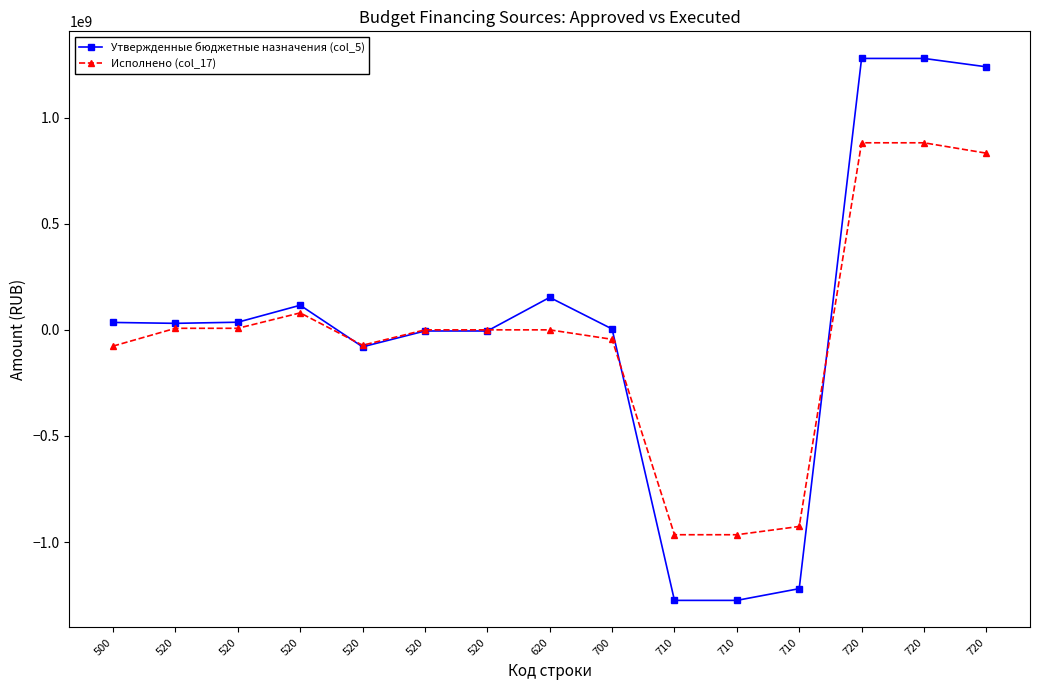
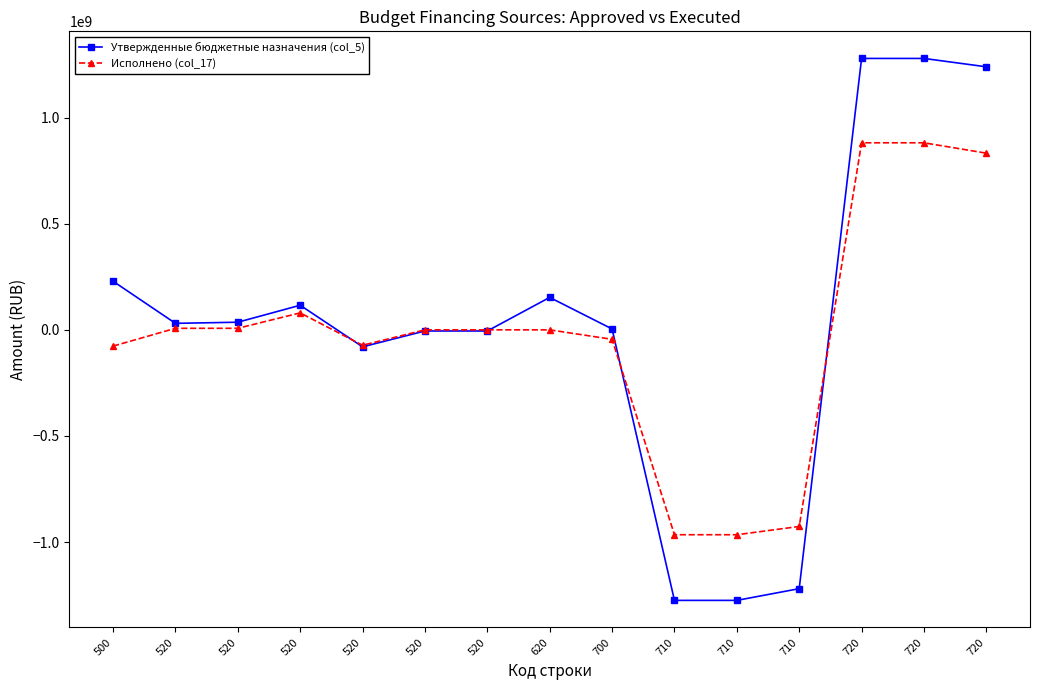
Утвержденные бюджетные назначения (col_5), 500: 30000000 -> 230000000
